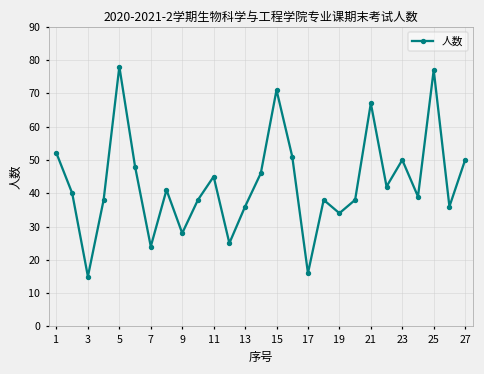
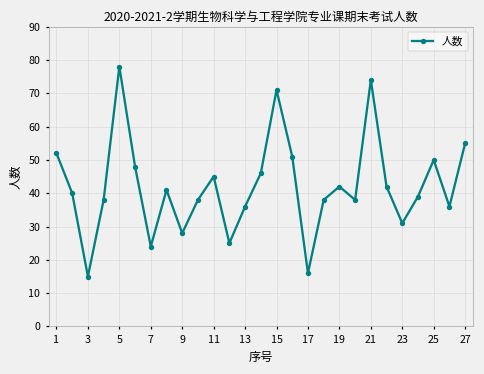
19: 34 -> 42
21: 67 -> 74
23: 50 -> 31
25: 77 -> 50
27: 50 -> 55
